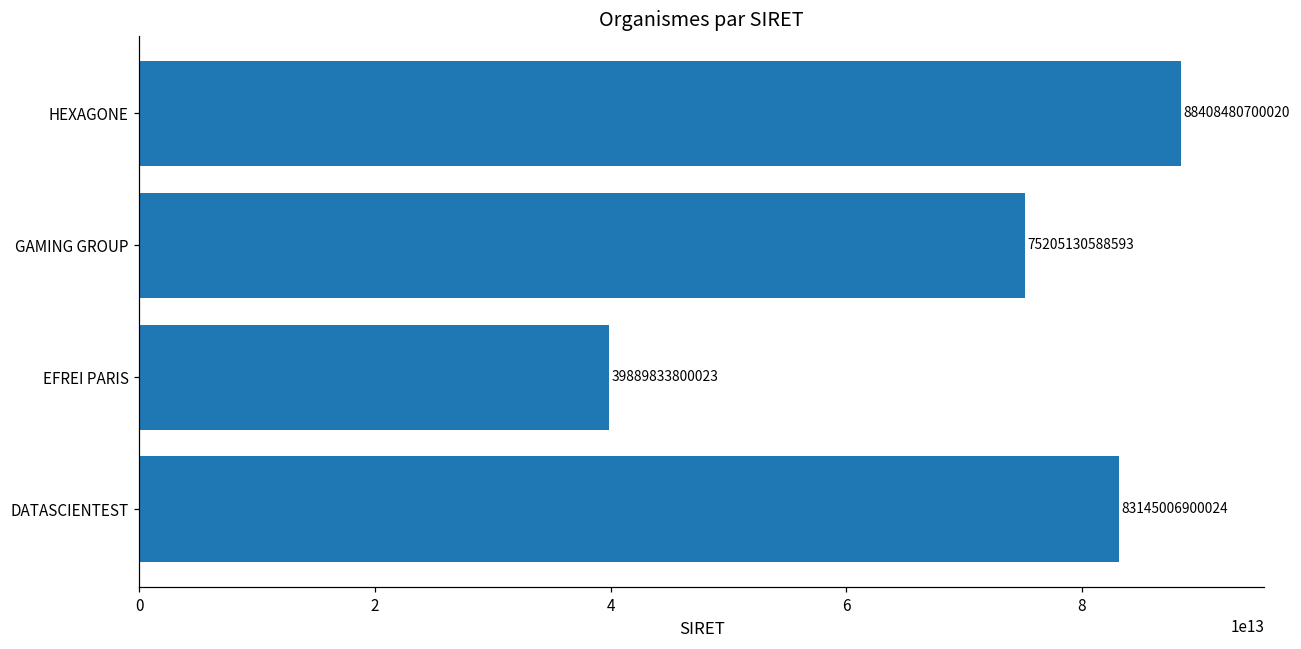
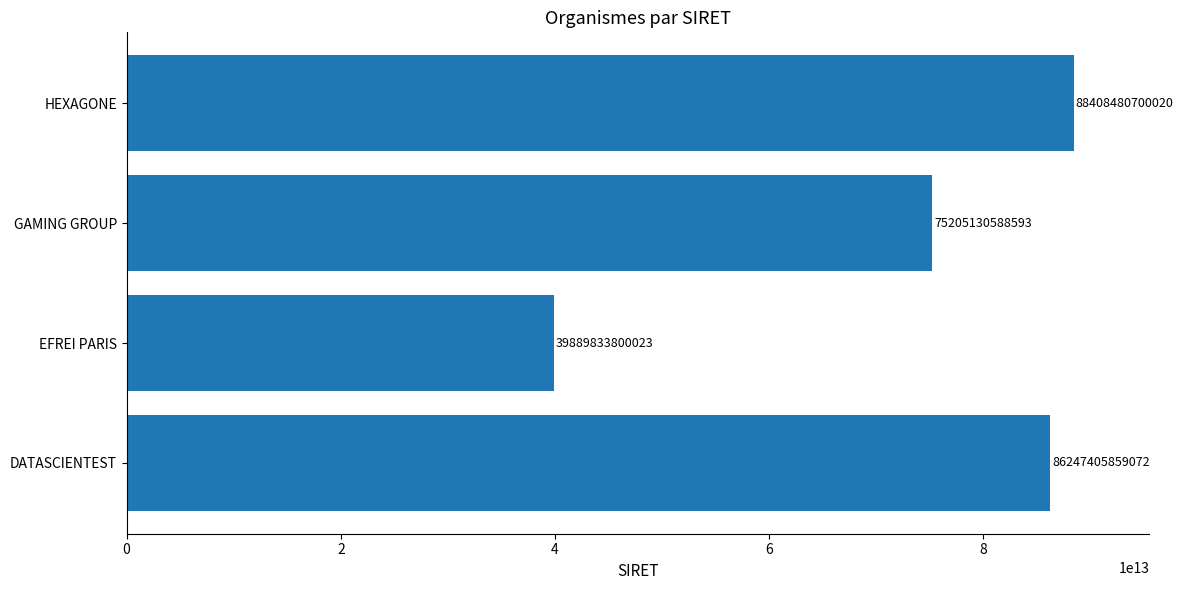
DATASCIENTEST: 83145006900024 -> 86247405859072
